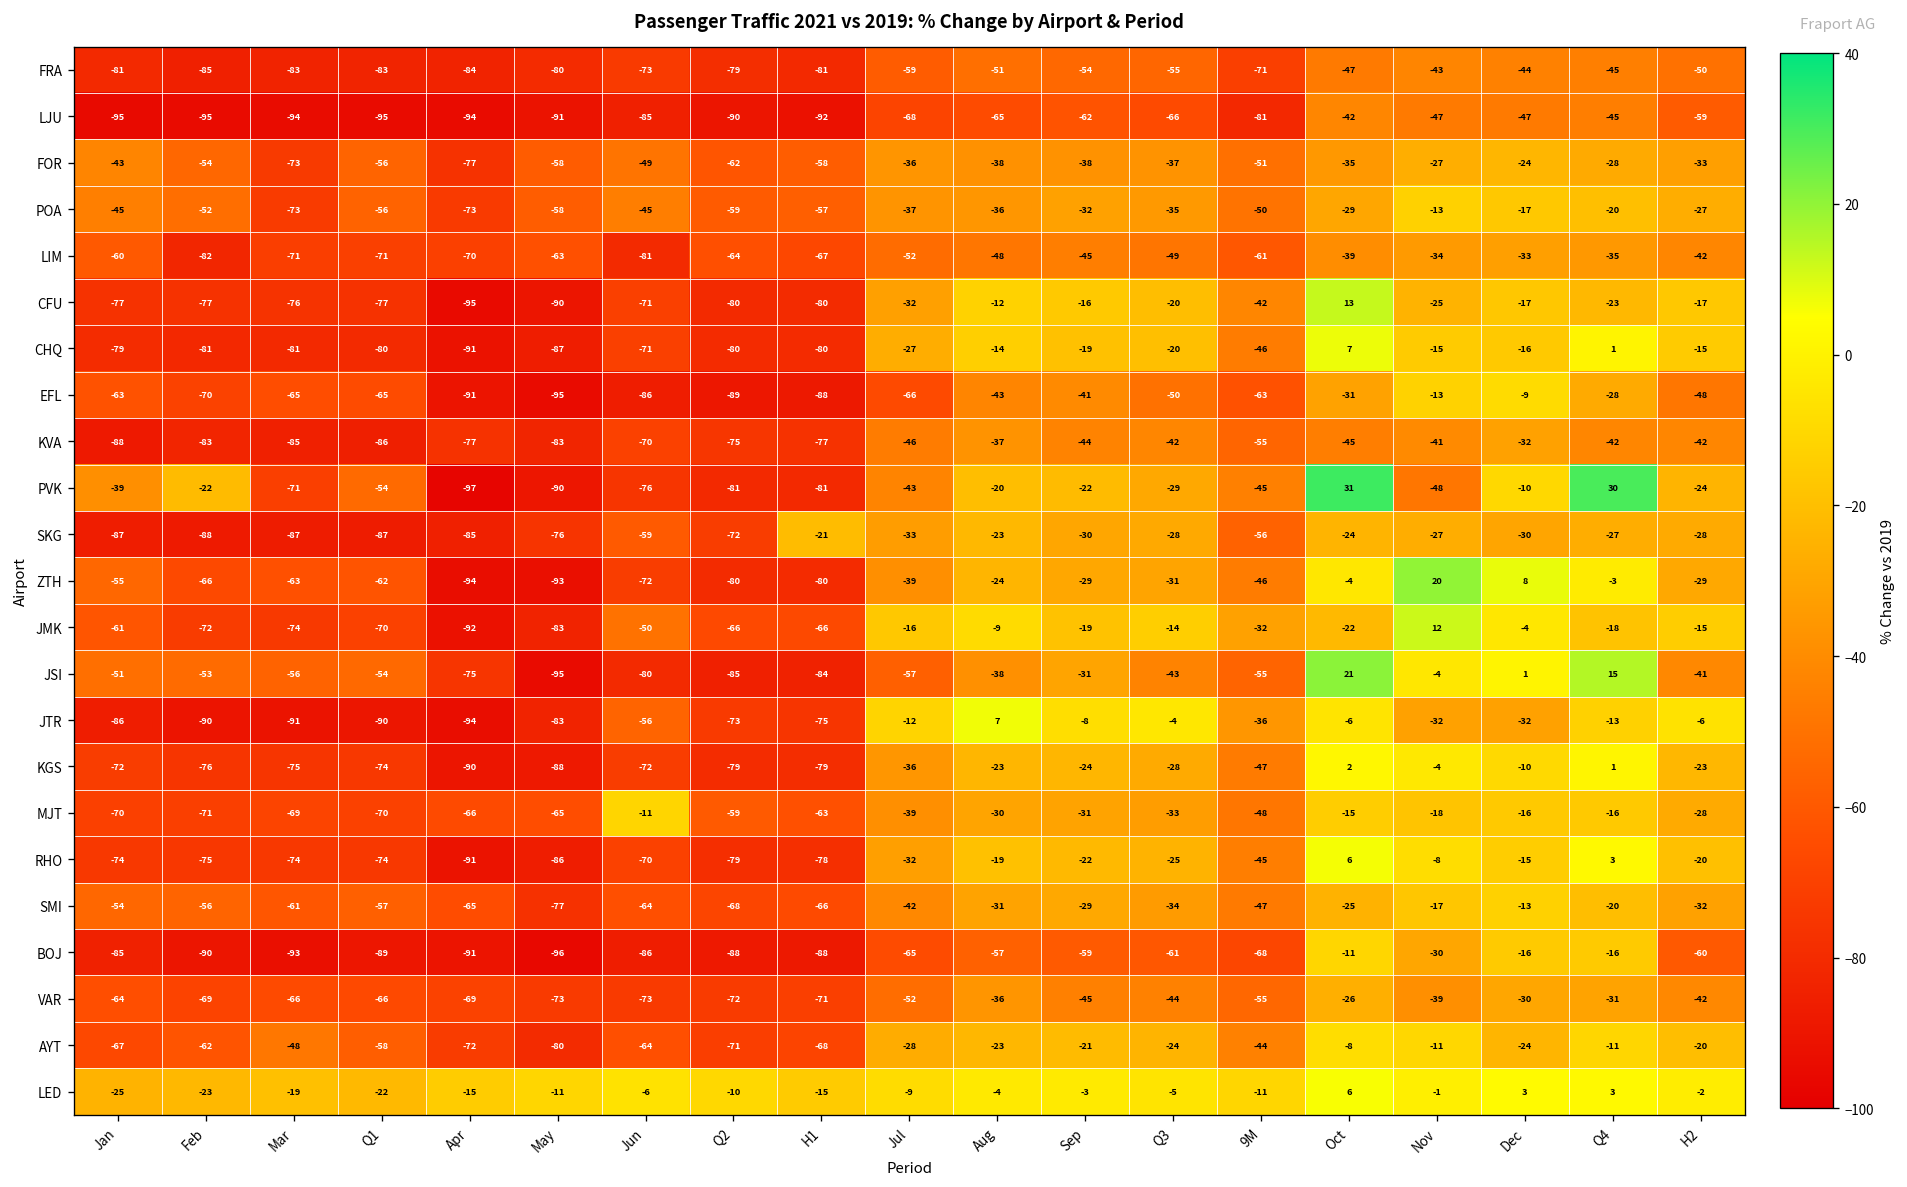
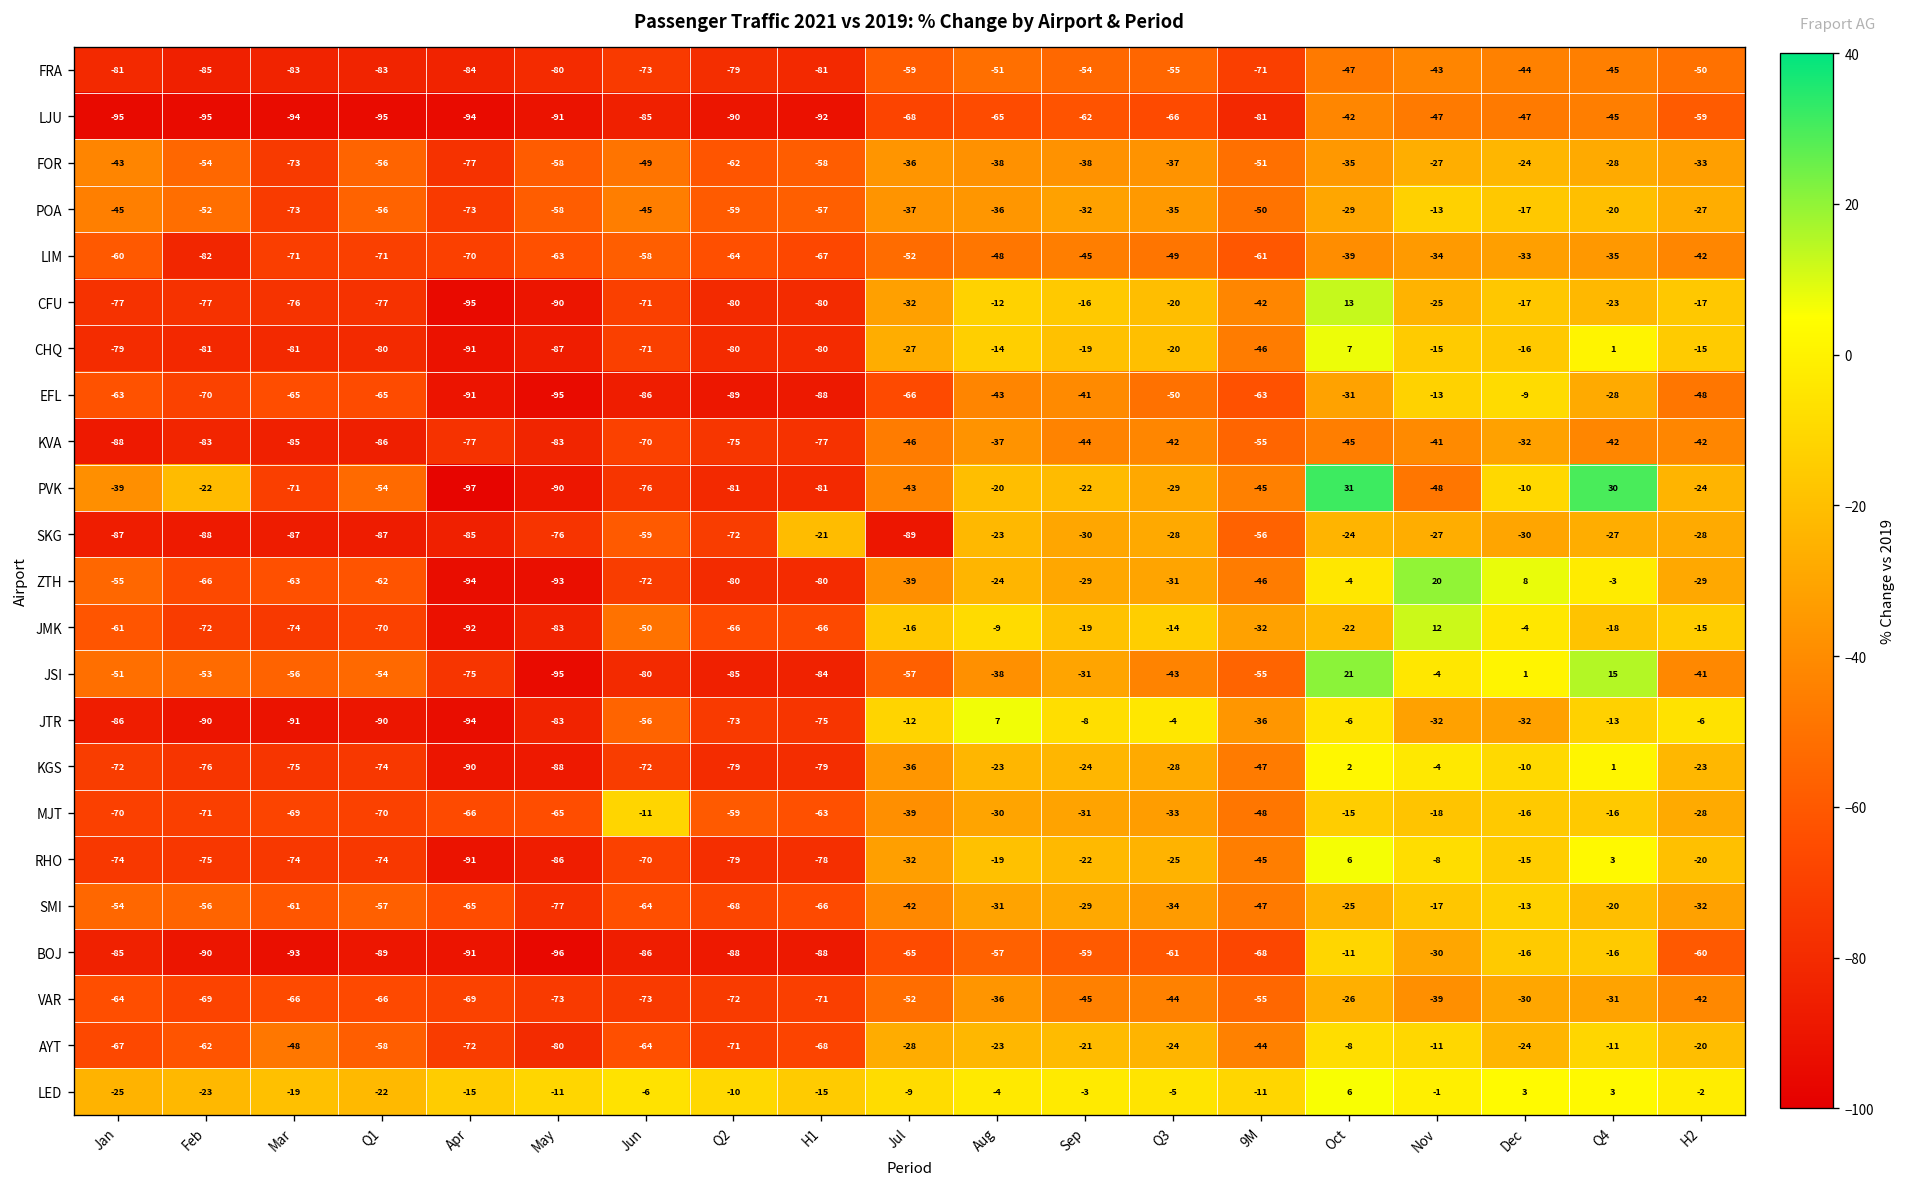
LIM, Jun: -81 -> -58
SKG, Jul: -33 -> -89
